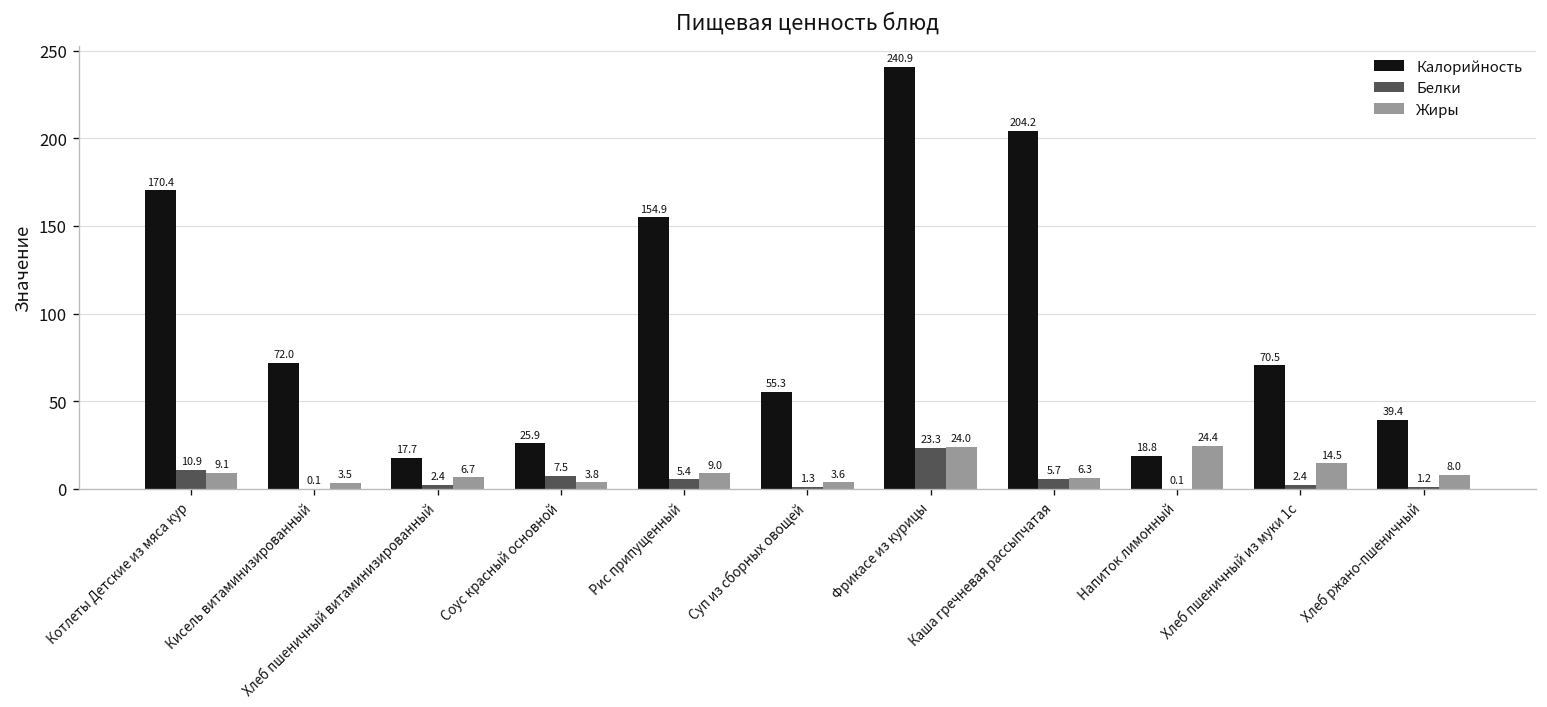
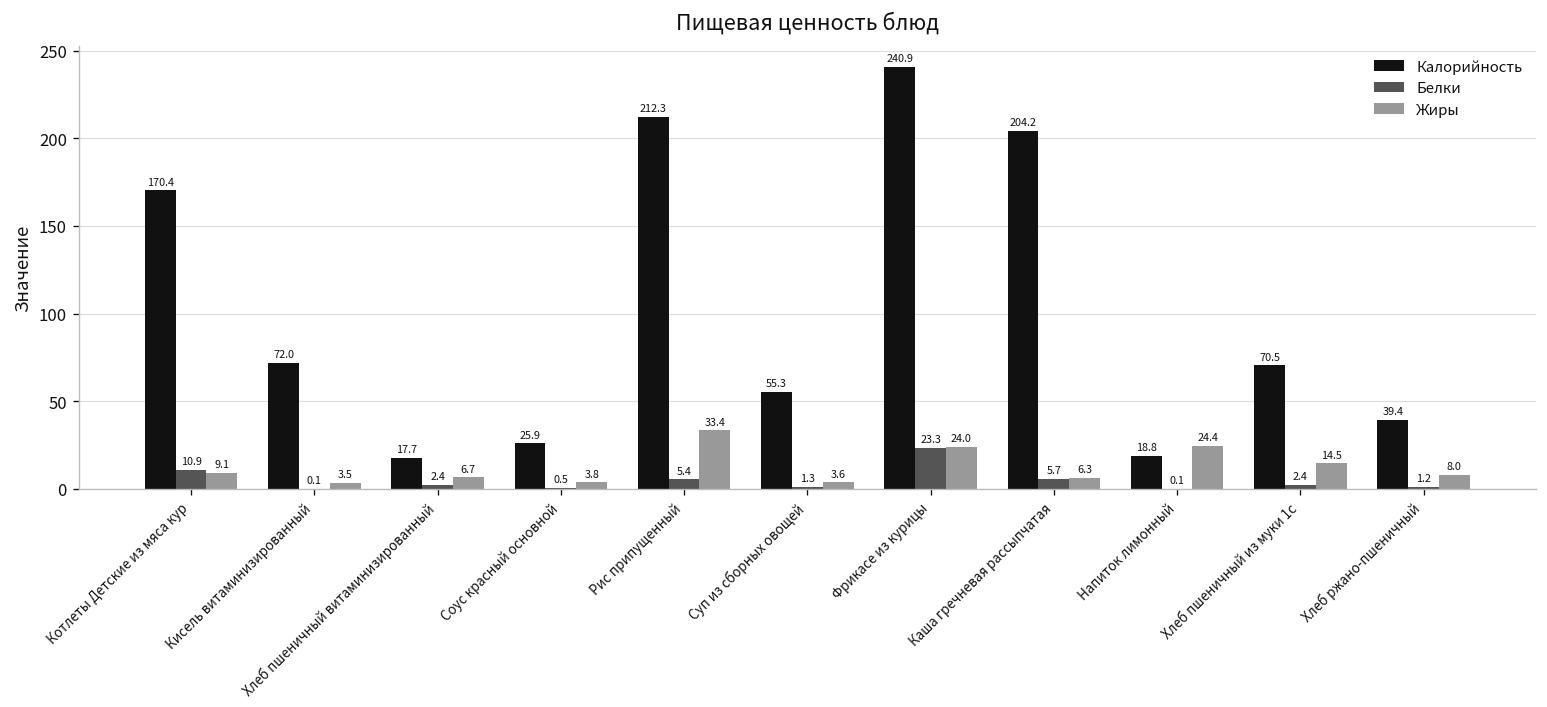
Белки, Соус красный основной: 7.5 -> 0.5
Калорийность, Рис припущенный: 154.9 -> 212.3
Жиры, Рис припущенный: 9.0 -> 33.4
